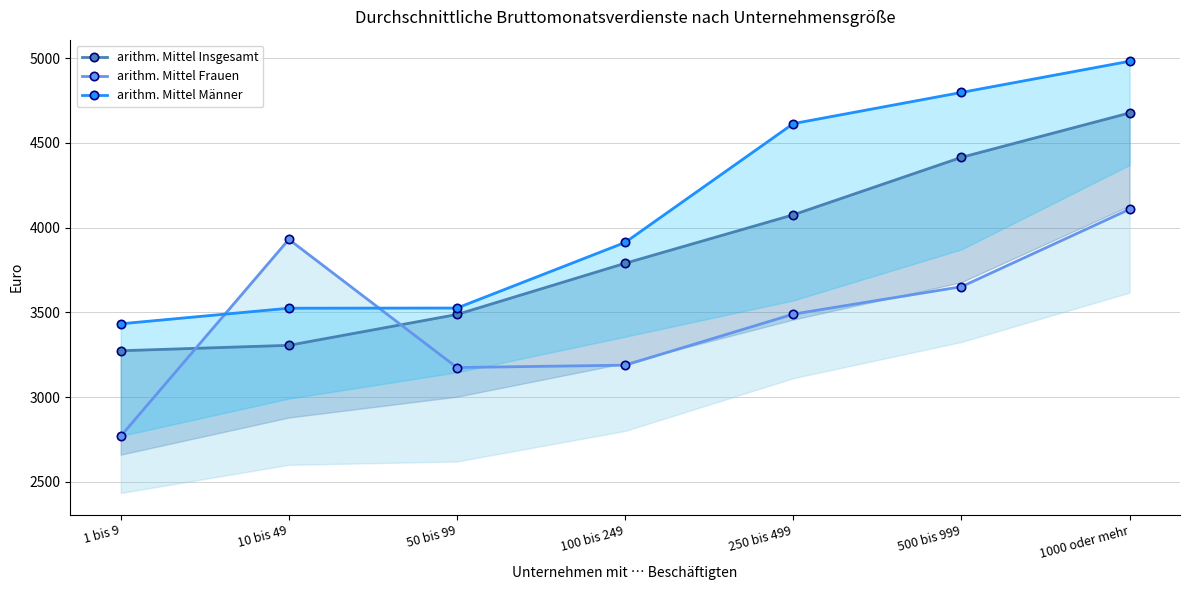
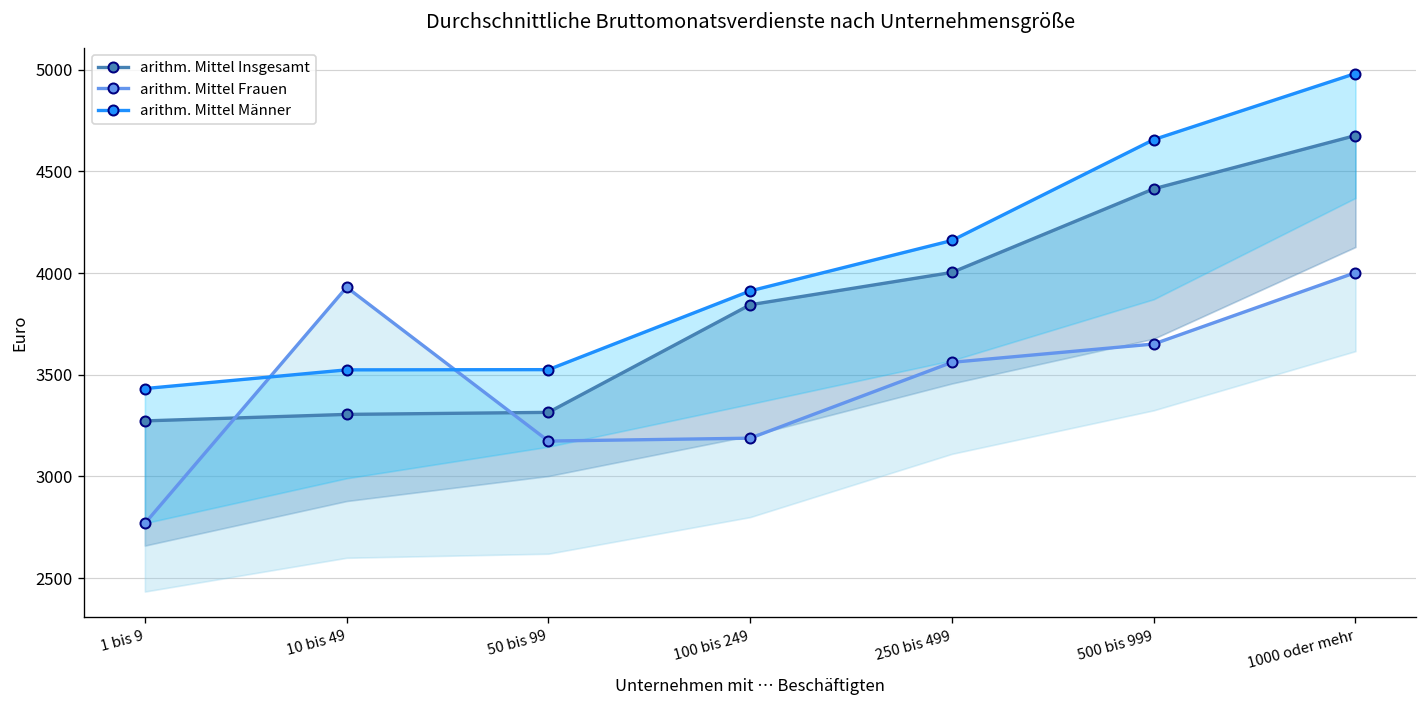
arithm. Mittel Insgesamt, 50 bis 99: 3490 -> 3320
arithm. Mittel Insgesamt, 100 bis 249: 3790 -> 3840
arithm. Mittel Insgesamt, 250 bis 499: 4080 -> 4000
arithm. Mittel Frauen, 250 bis 499: 3490 -> 3560
arithm. Mittel Männer, 250 bis 499: 4610 -> 4160
arithm. Mittel Männer, 500 bis 999: 4800 -> 4660
arithm. Mittel Frauen, 1000 oder mehr: 4110 -> 4000
